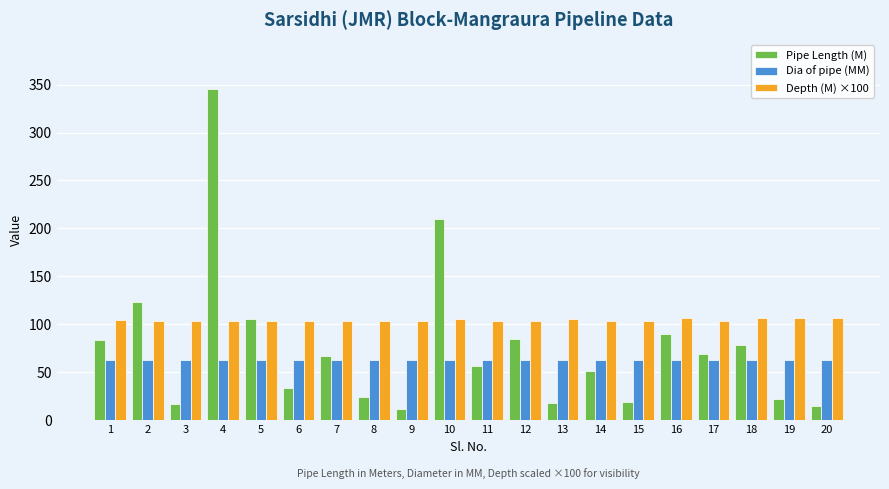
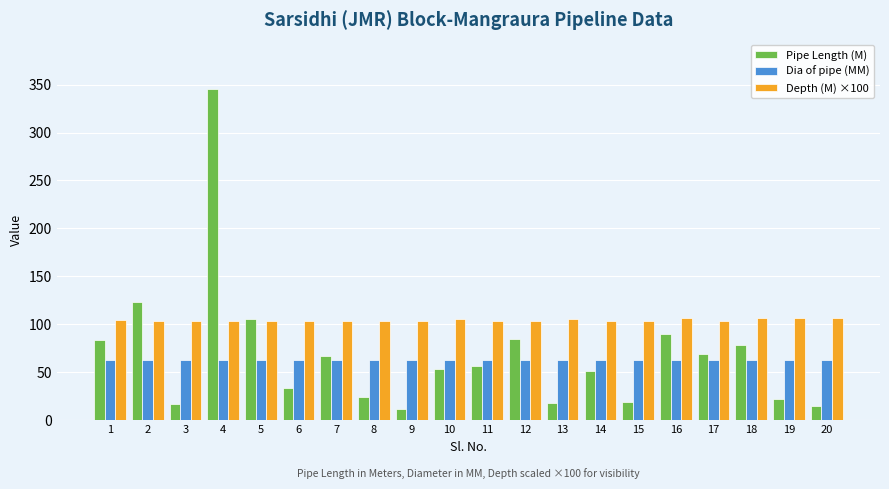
Pipe Length (M), 10: 210 -> 50
